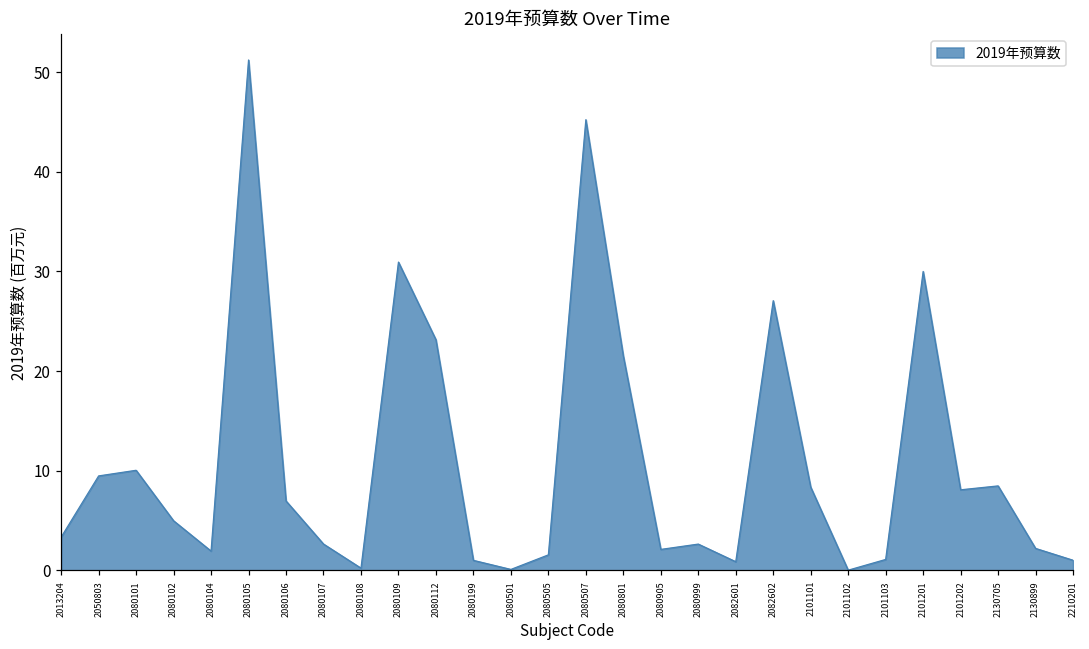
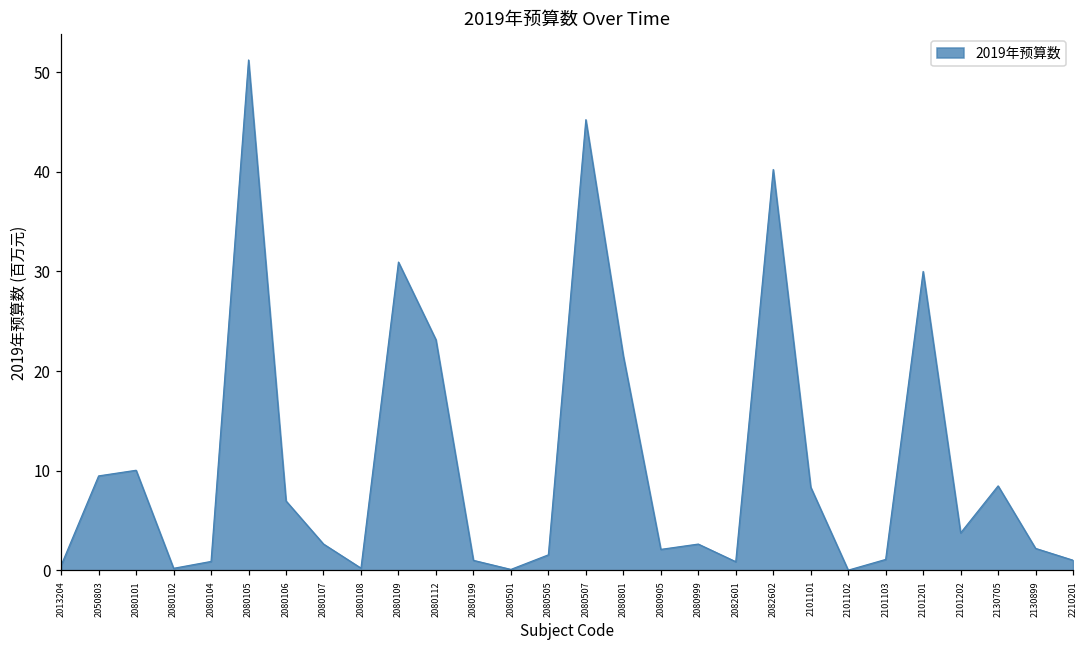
2013204: 3 -> 1
2080102: 5 -> 0
2080104: 2 -> 1
2082602: 27 -> 40
2101202: 8 -> 4
